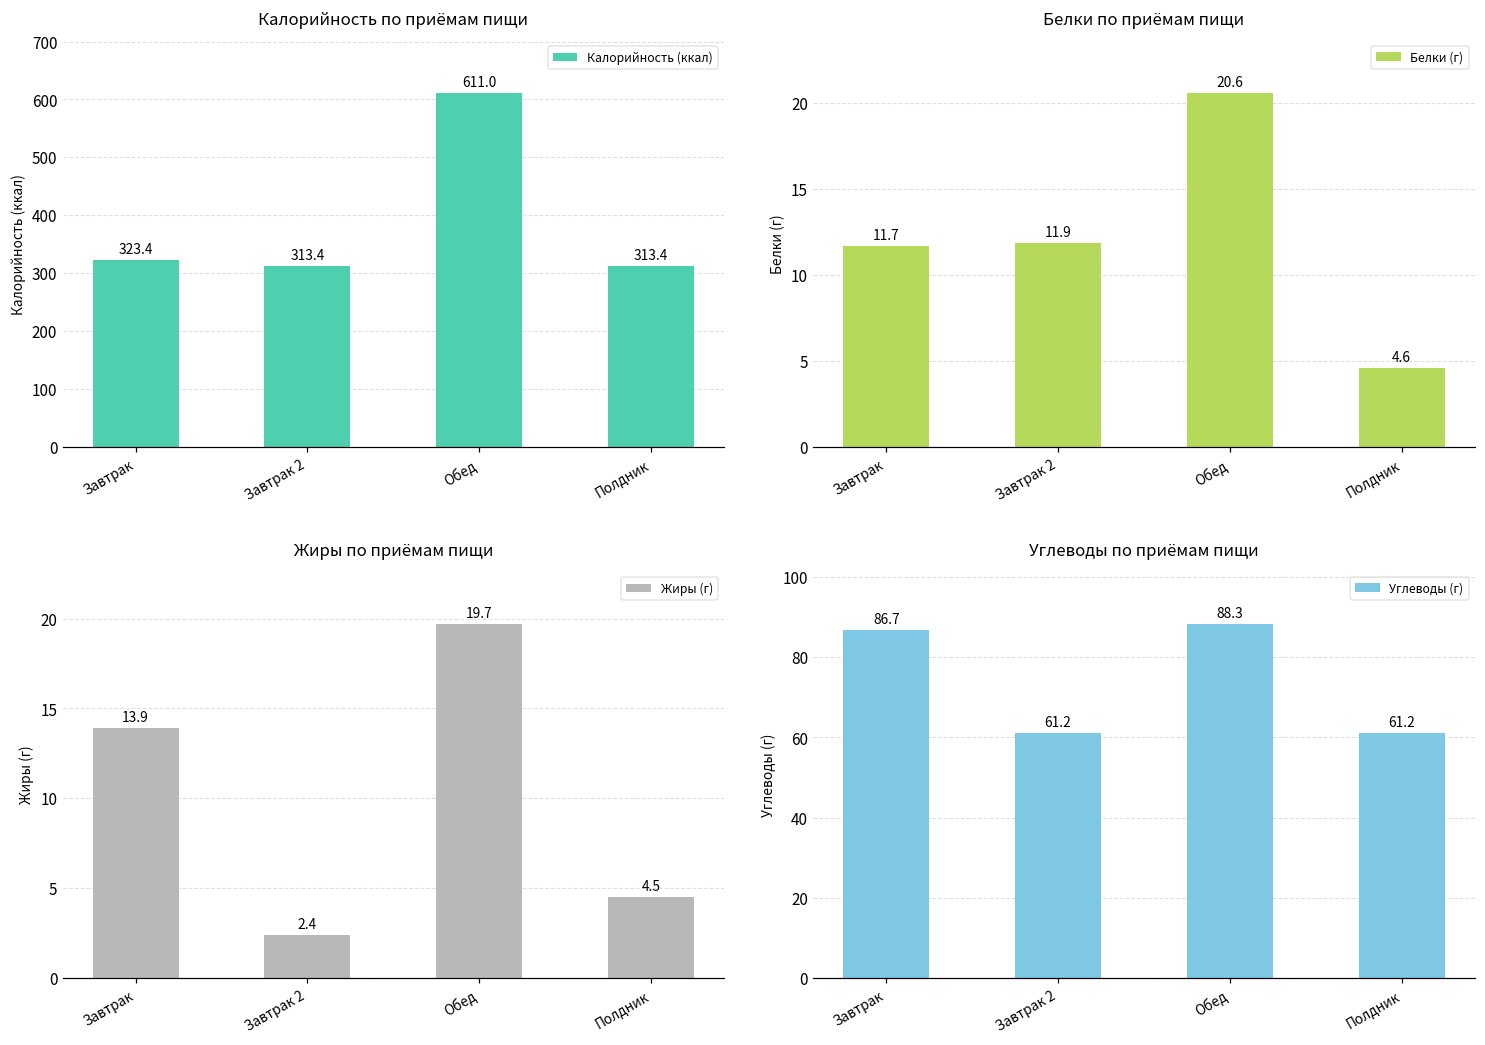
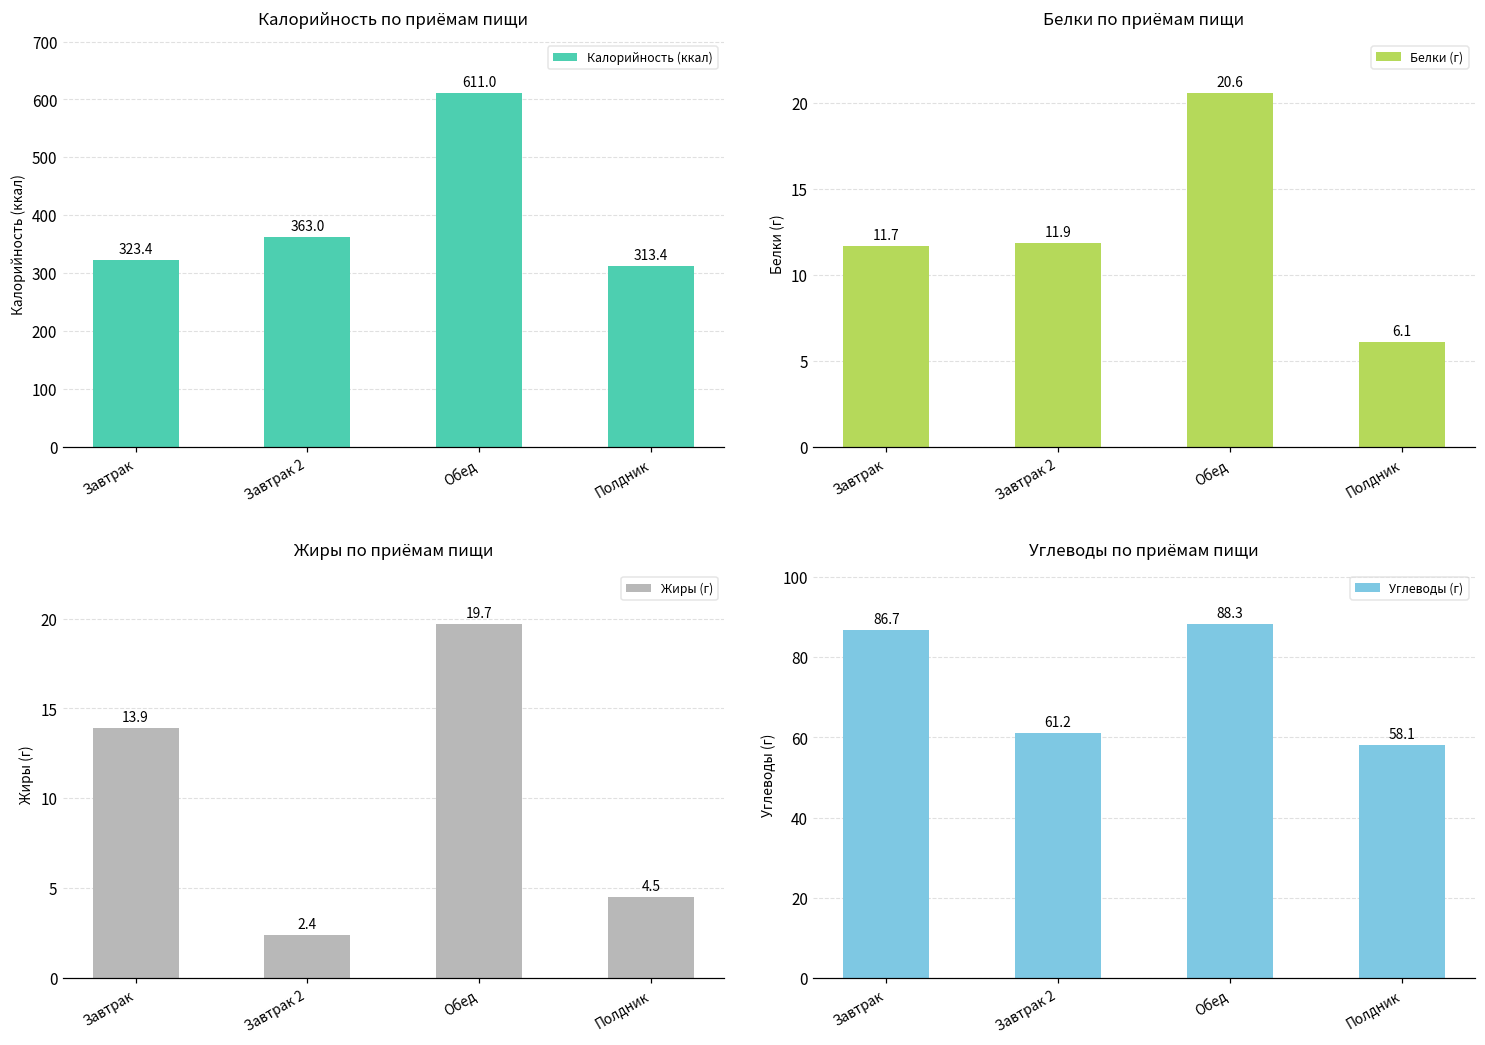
Калорийность по приёмам пищи, Завтрак 2: 313.4 -> 363.0
Белки по приёмам пищи, Полдник: 4.6 -> 6.1
Углеводы по приёмам пищи, Полдник: 61.2 -> 58.1
